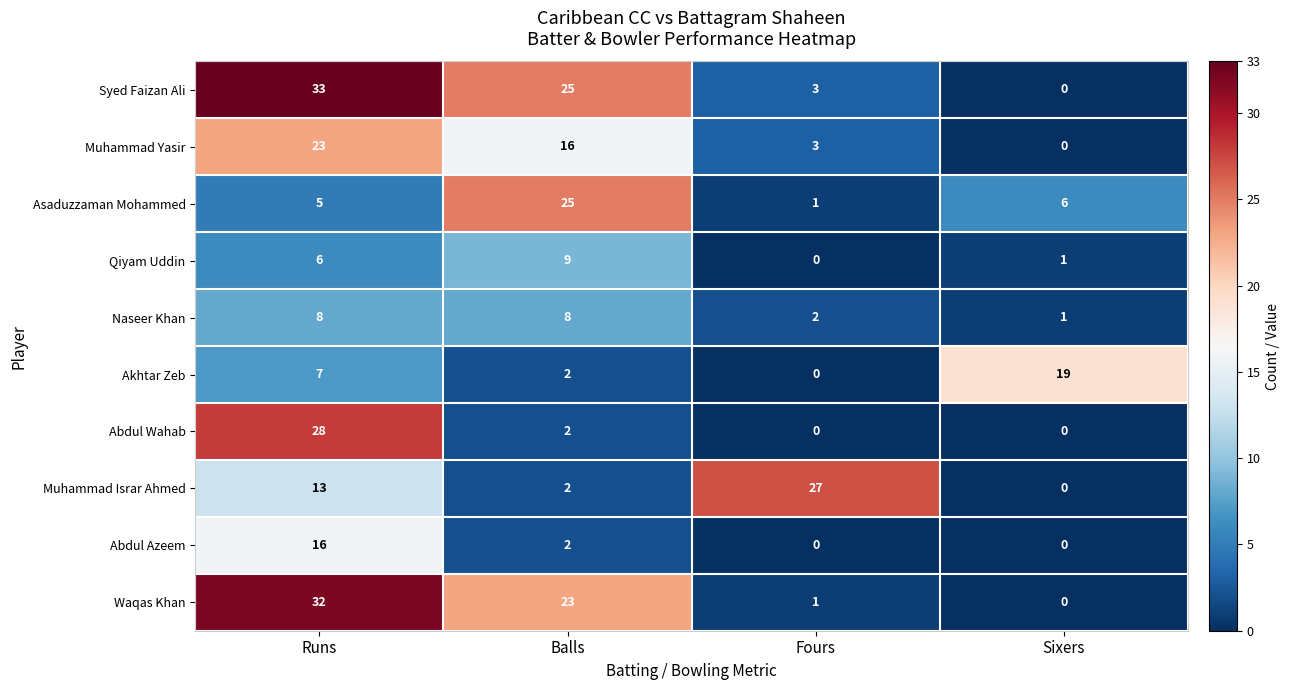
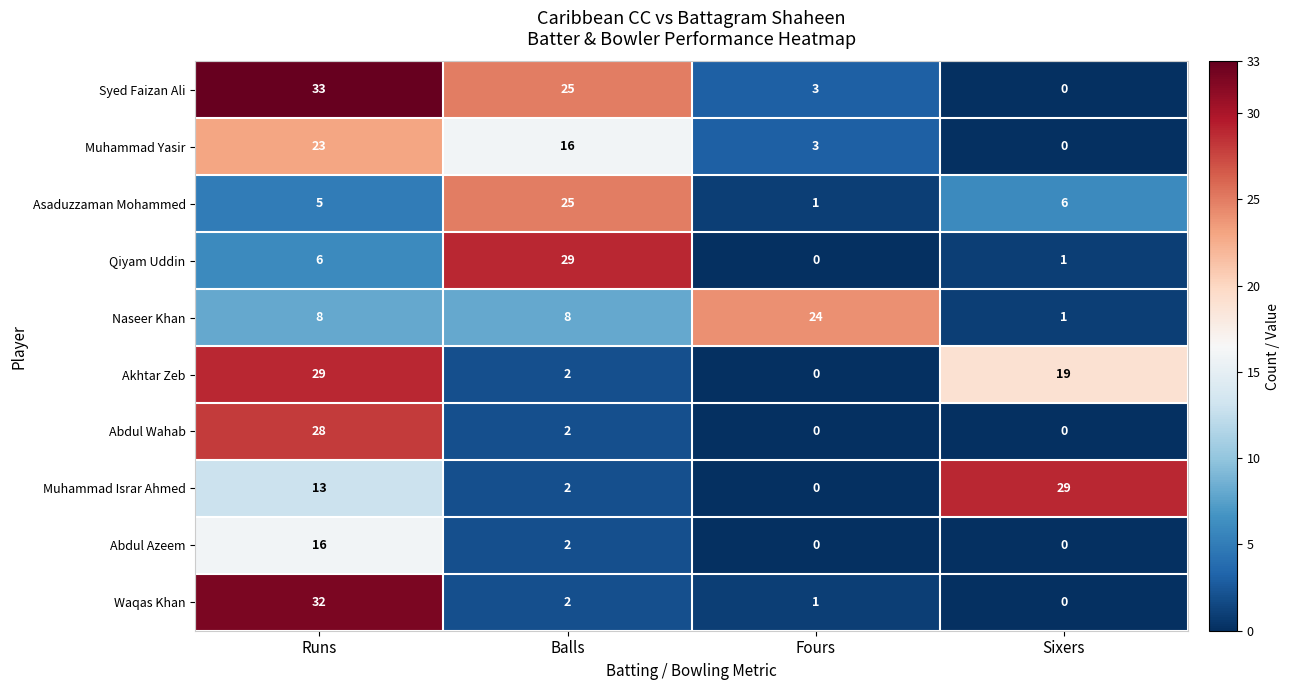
Qiyam Uddin, Balls: 9 -> 29
Naseer Khan, Fours: 2 -> 24
Akhtar Zeb, Runs: 7 -> 29
Muhammad Israr Ahmed, Fours: 27 -> 0
Muhammad Israr Ahmed, Sixers: 0 -> 29
Waqas Khan, Balls: 23 -> 2
